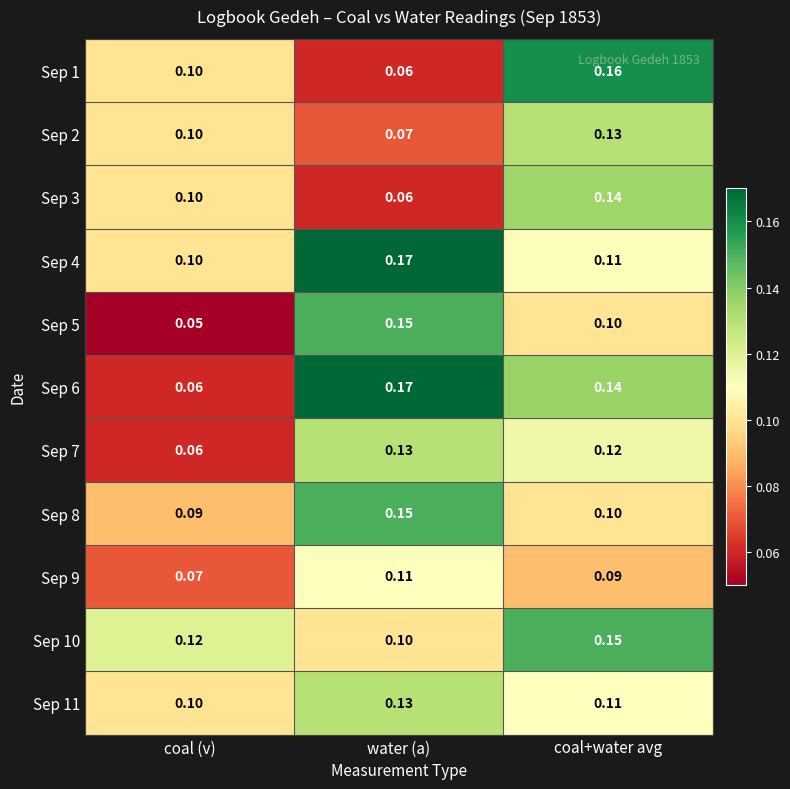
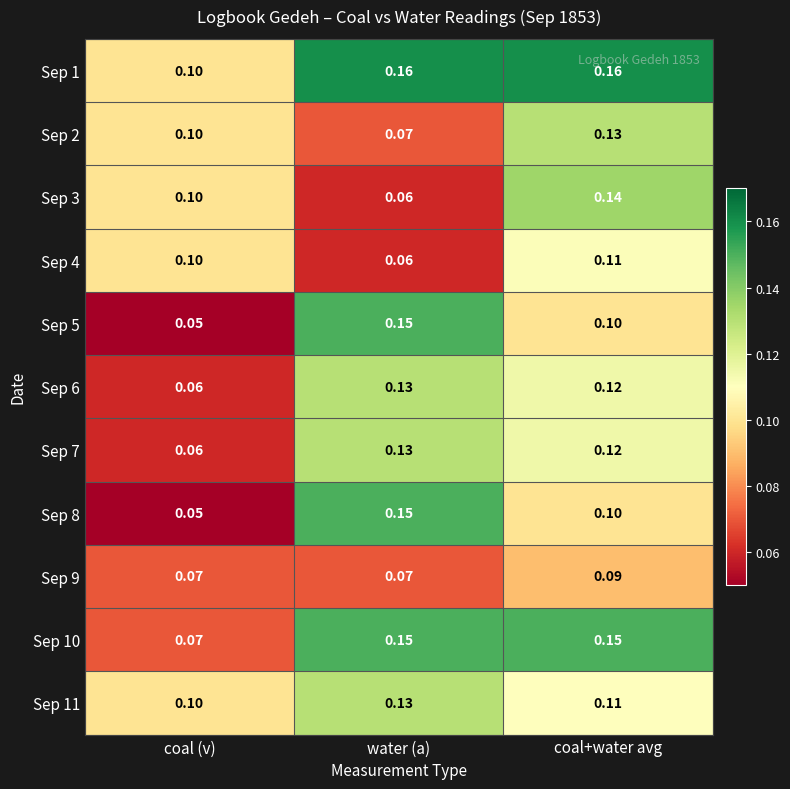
Sep 1, water (a): 0.06 -> 0.16
Sep 4, water (a): 0.17 -> 0.06
Sep 6, water (a): 0.17 -> 0.13
Sep 6, coal+water avg: 0.14 -> 0.12
Sep 8, coal (v): 0.09 -> 0.05
Sep 9, water (a): 0.11 -> 0.07
Sep 10, coal (v): 0.12 -> 0.07
Sep 10, water (a): 0.10 -> 0.15
